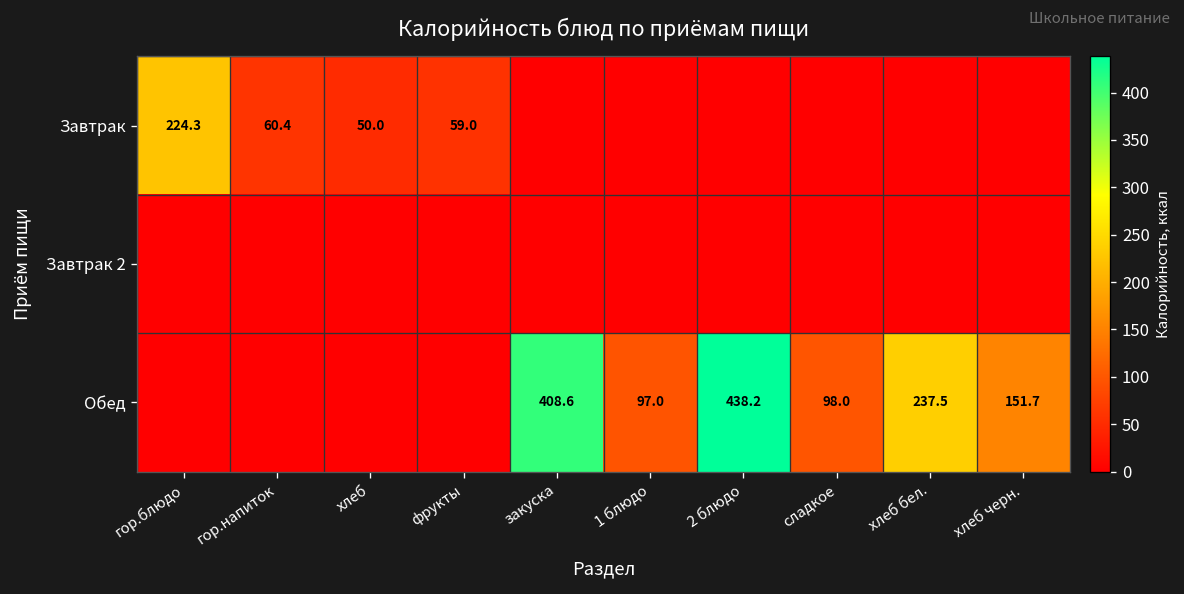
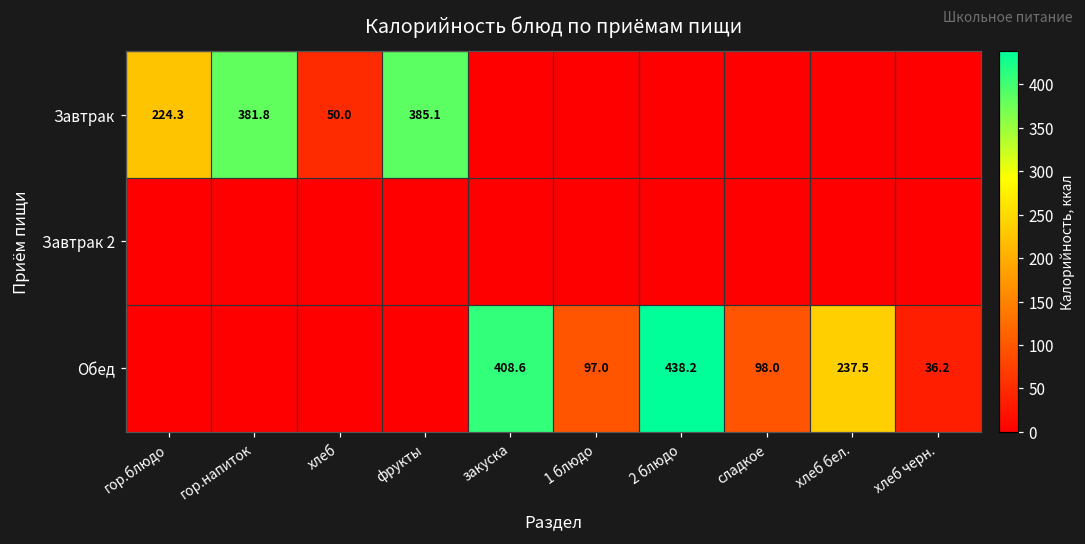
Завтрак, гор.напиток: 60.4 -> 381.8
Завтрак, фрукты: 59.0 -> 385.1
Обед, хлеб черн.: 151.7 -> 36.2
